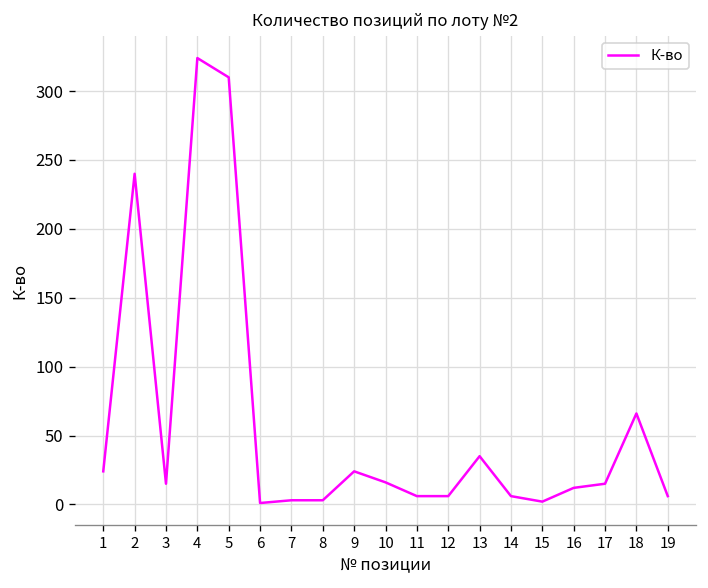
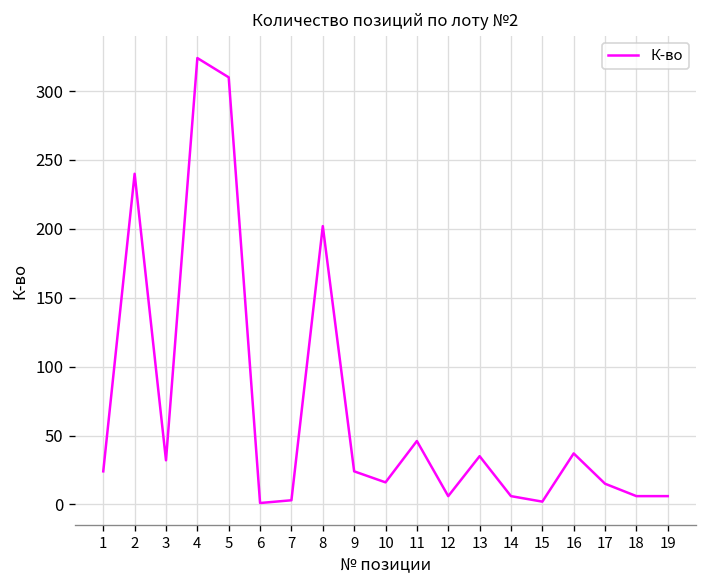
3: 15 -> 32
8: 3 -> 202
11: 6 -> 46
16: 12 -> 37
18: 66 -> 6
